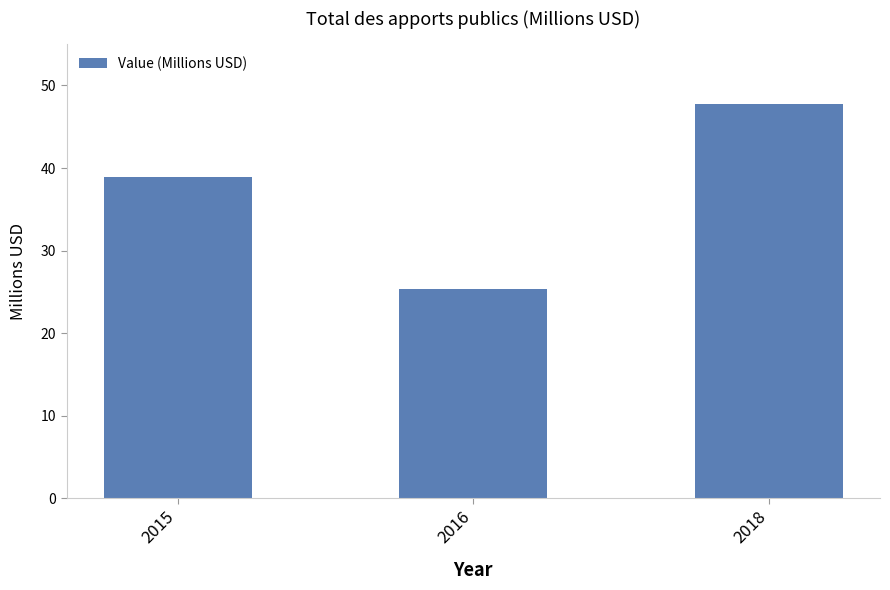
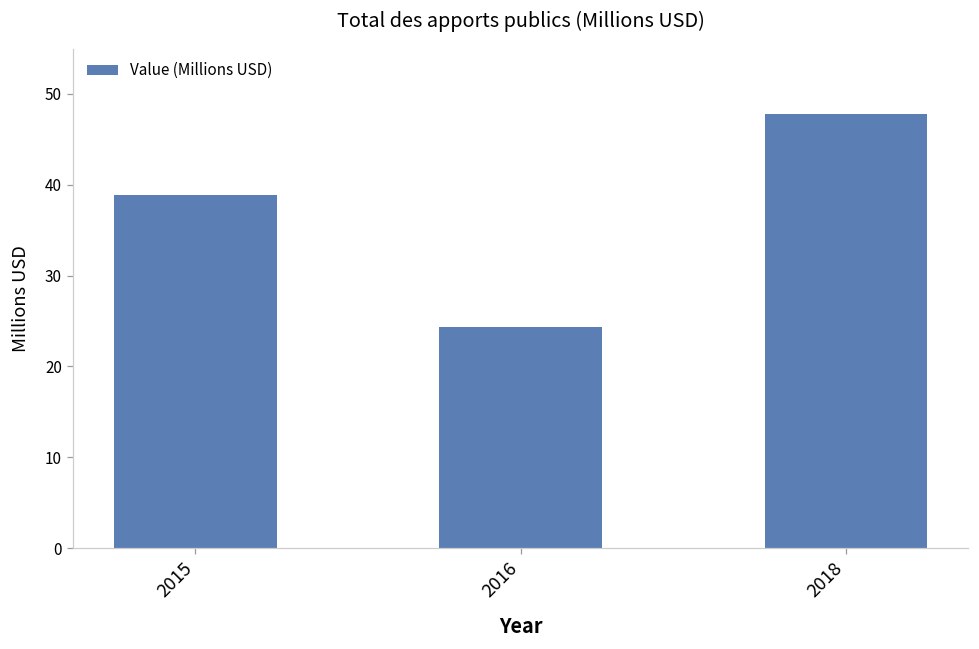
2016: 25 -> 24
